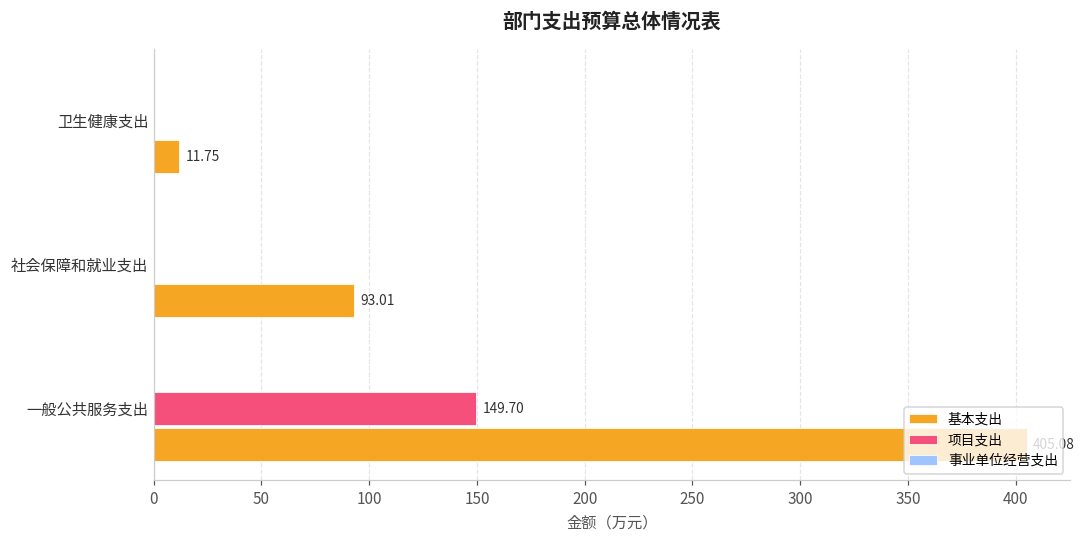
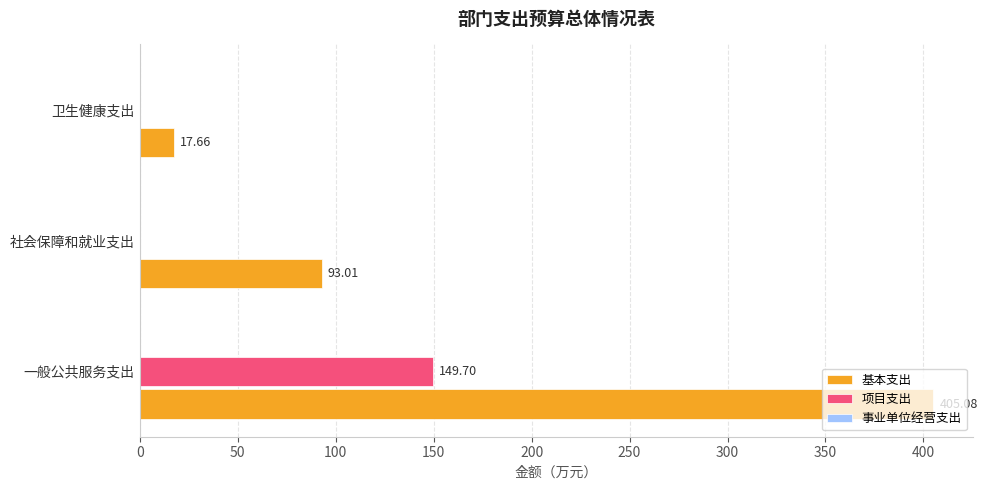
基本支出, 卫生健康支出: 11.75 -> 17.66
